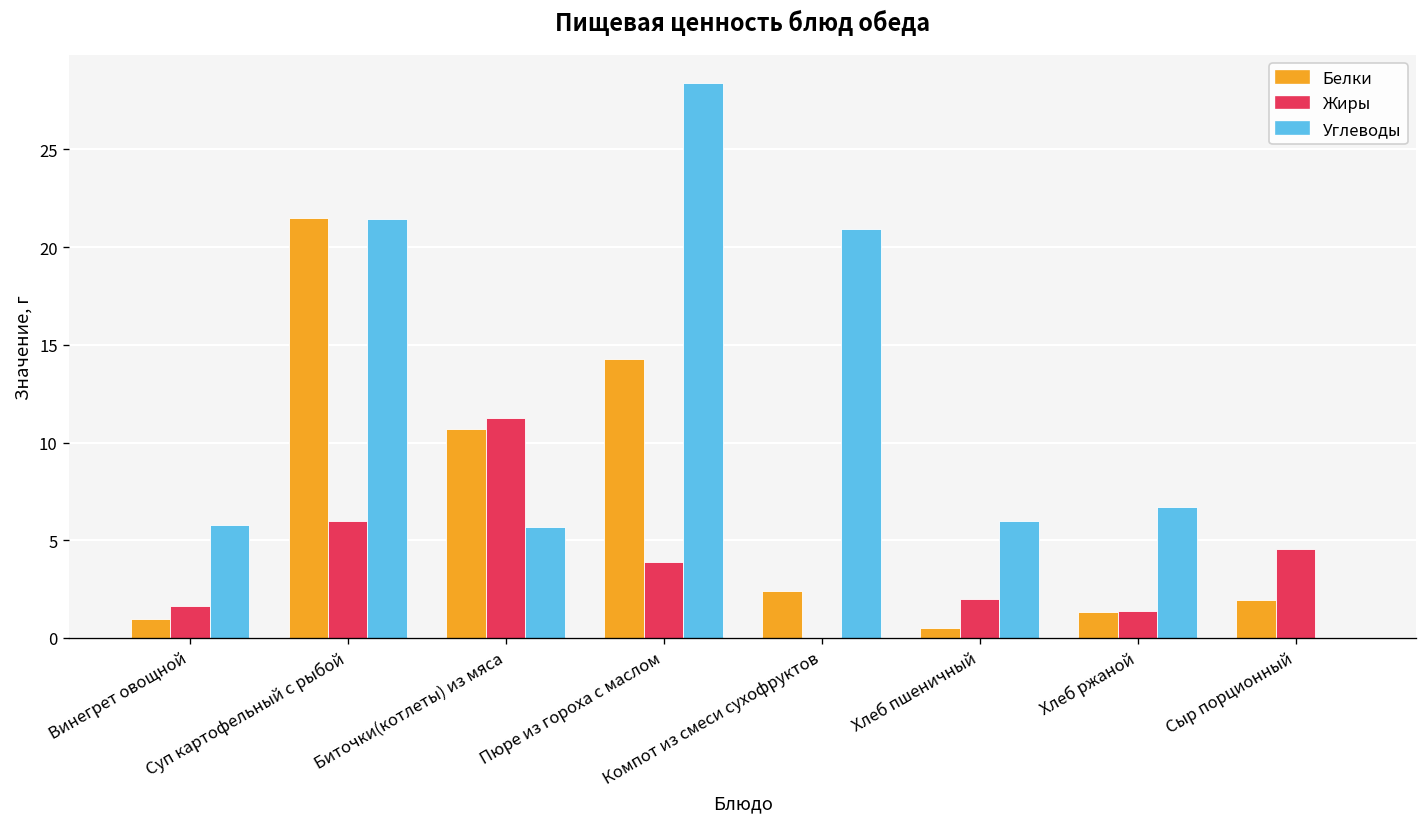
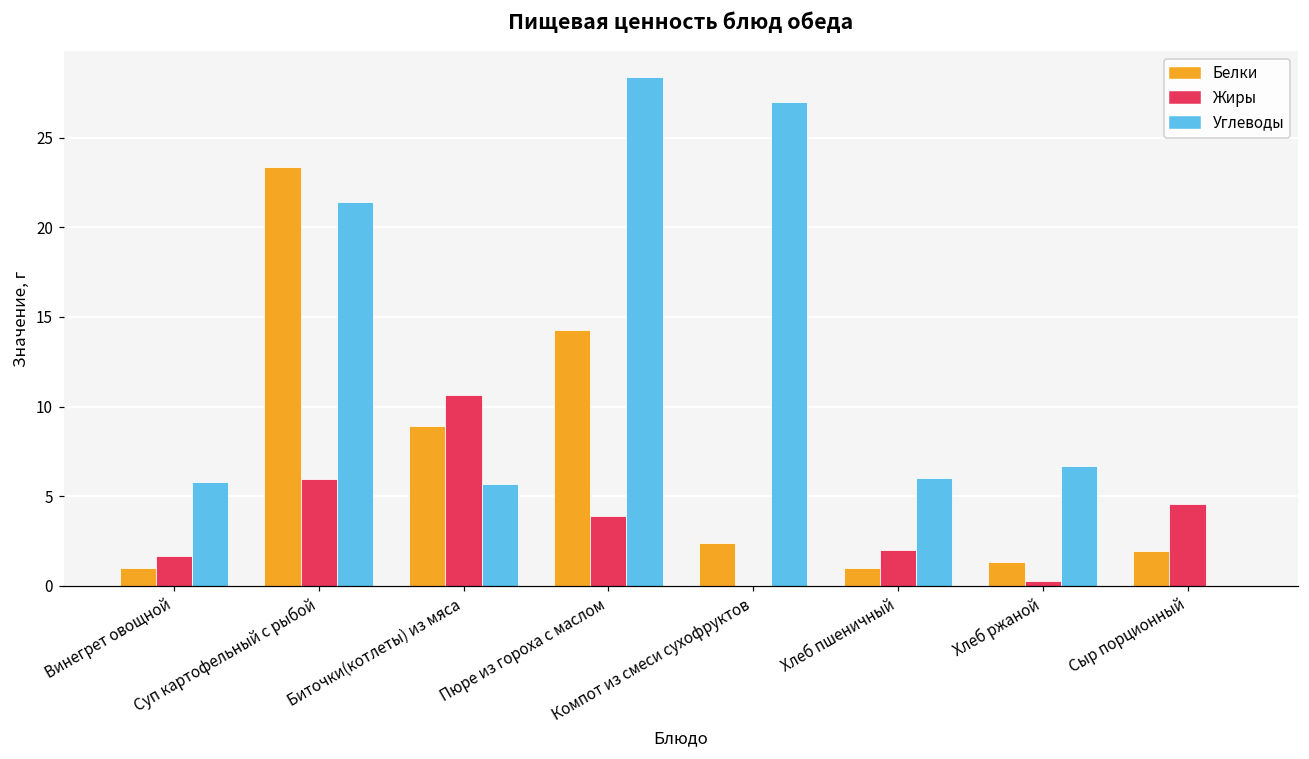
Белки, Суп картофельный с рыбой: 21.5 -> 23.4
Белки, Биточки(котлеты) из мяса: 10.7 -> 8.9
Жиры, Биточки(котлеты) из мяса: 11.3 -> 10.7
Углеводы, Компот из смеси сухофруктов: 20.9 -> 27.0
Белки, Хлеб пшеничный: 0.5 -> 1.0
Жиры, Хлеб ржаной: 1.4 -> 0.2
